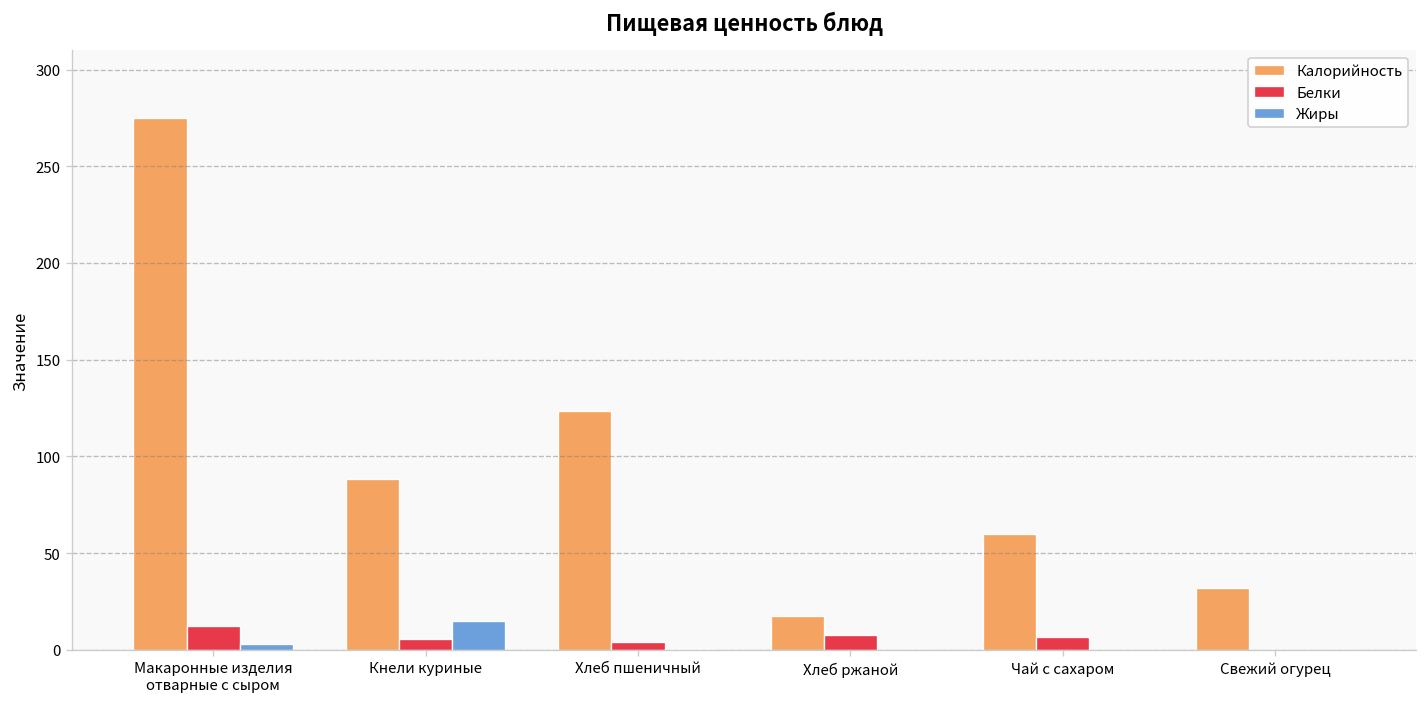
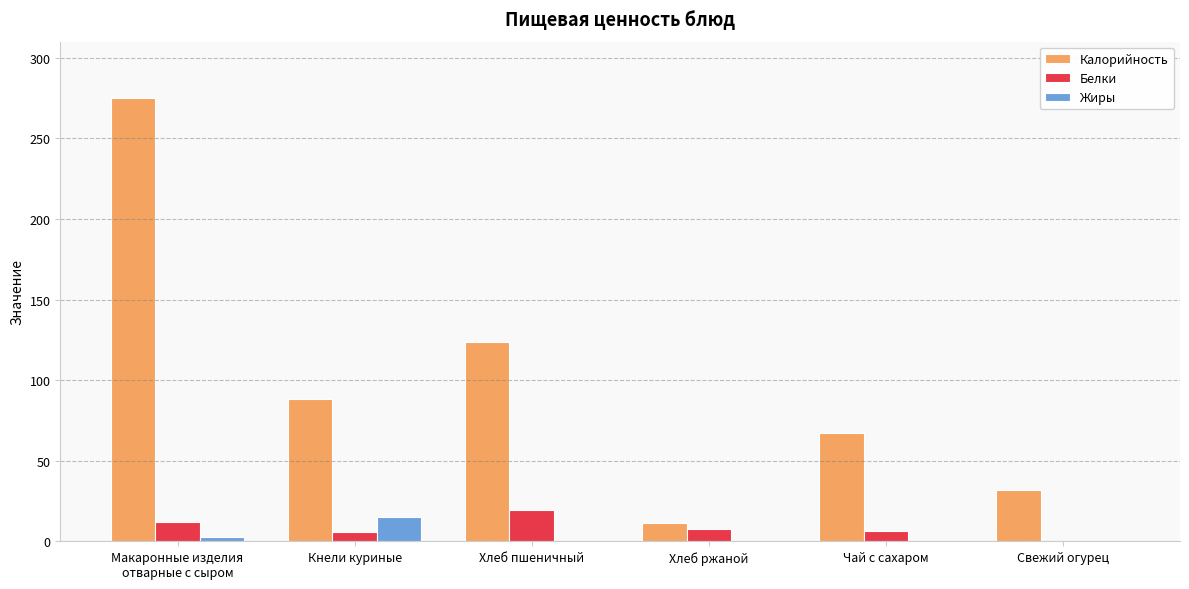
Белки, Хлеб пшеничный: 4 -> 19
Калорийность, Хлеб ржаной: 17 -> 12
Калорийность, Чай с сахаром: 60 -> 67
